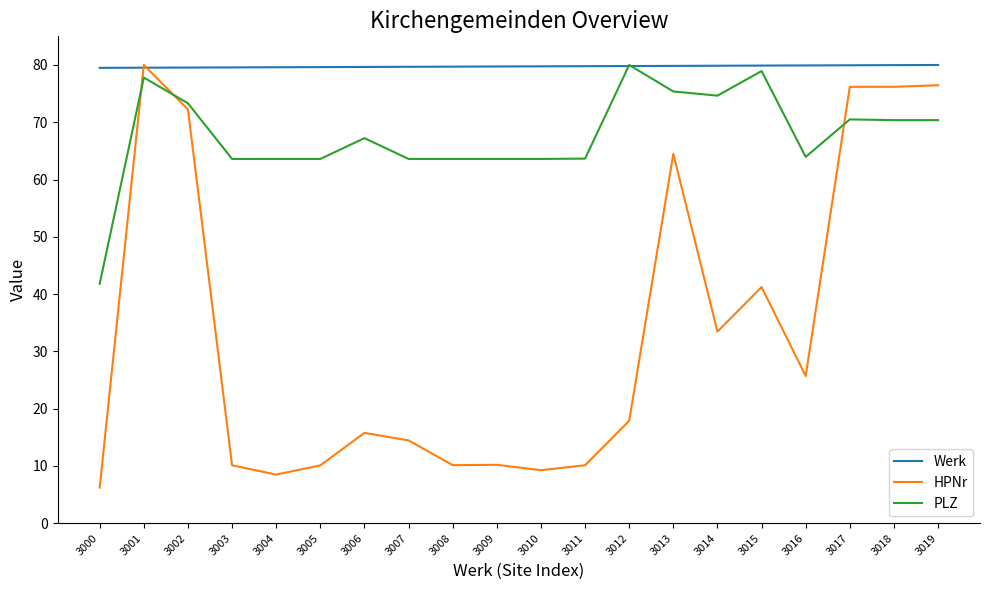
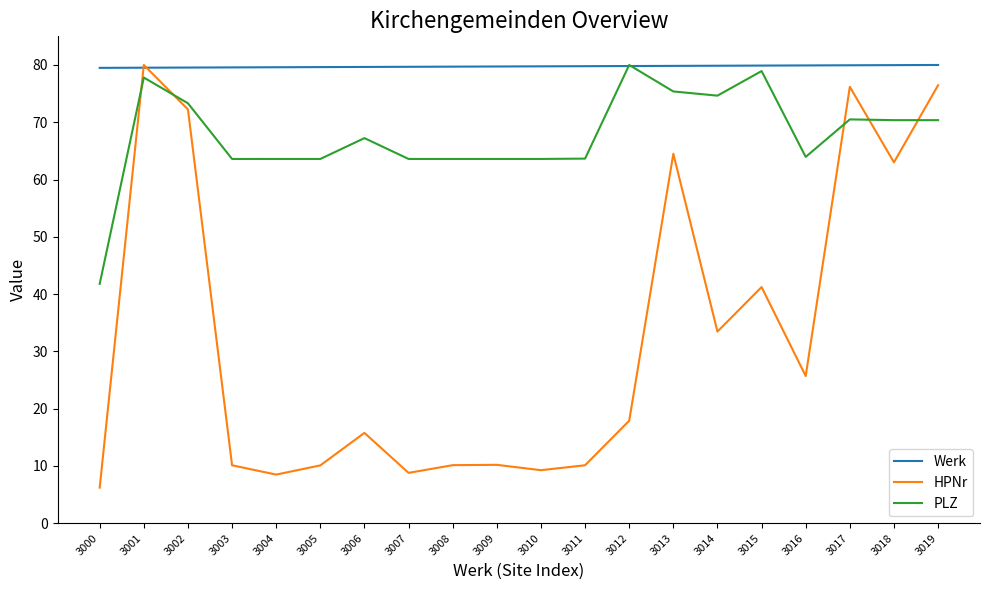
HPNr, 3007: 14 -> 9
HPNr, 3018: 76 -> 63
